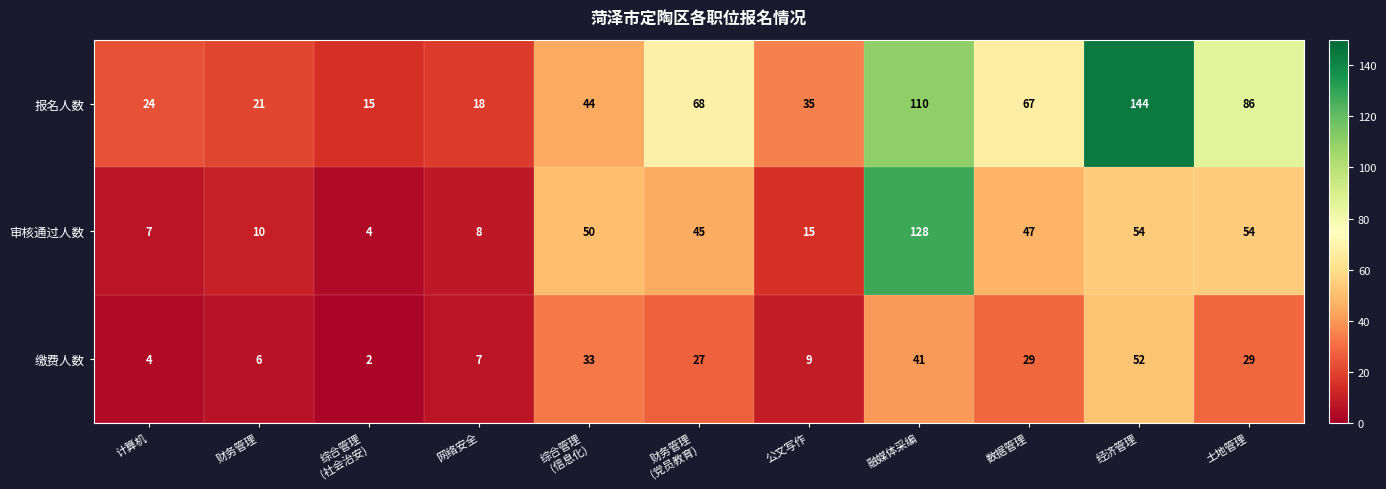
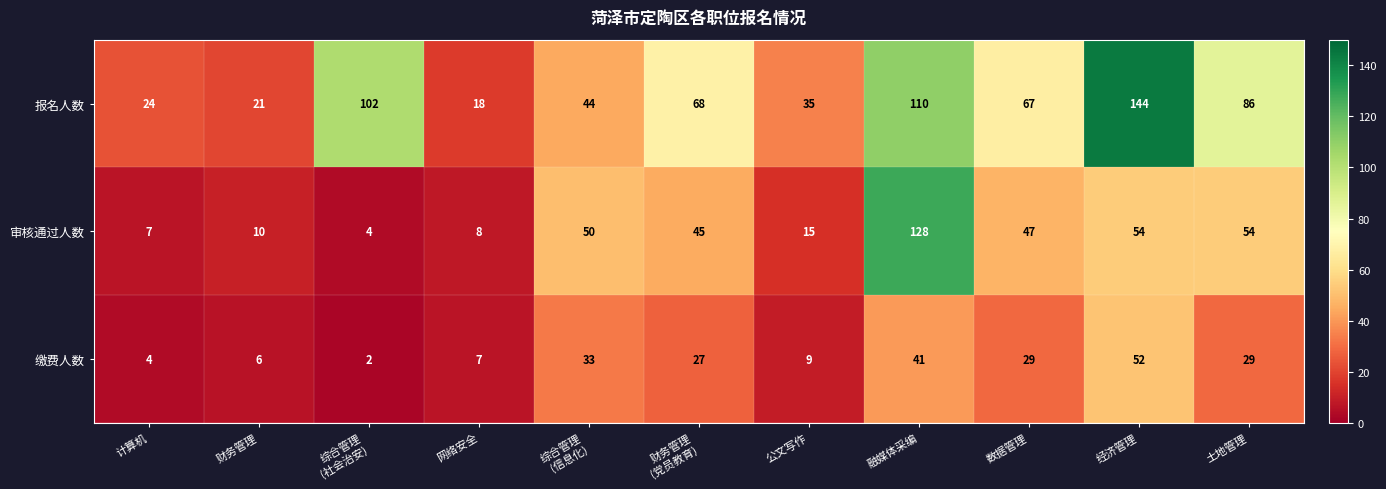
报名人数, 综合管理 (社会治安): 15 -> 102
